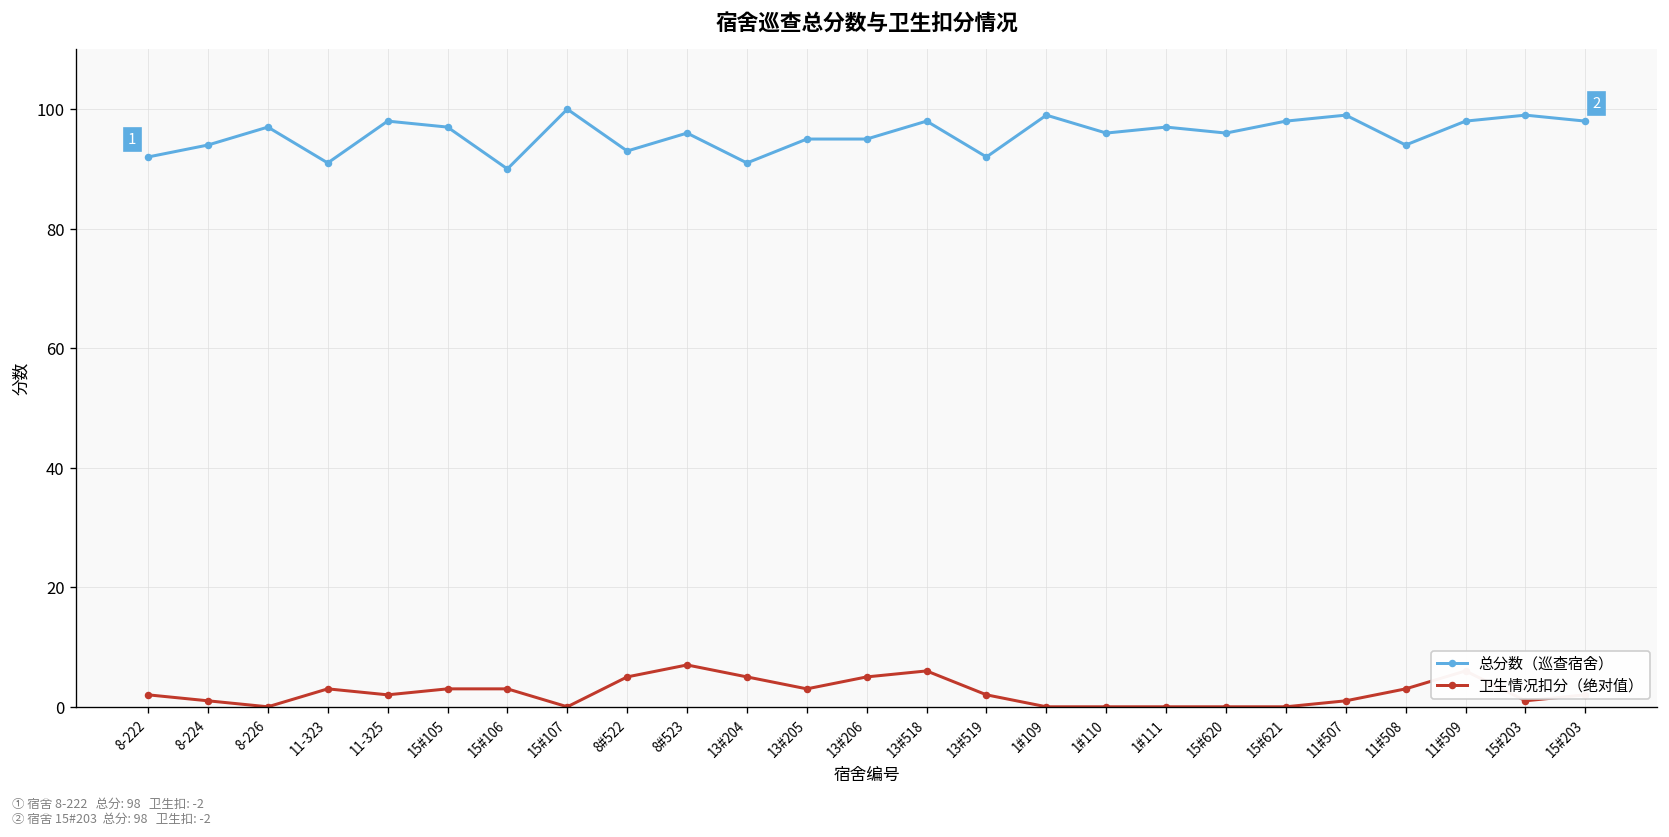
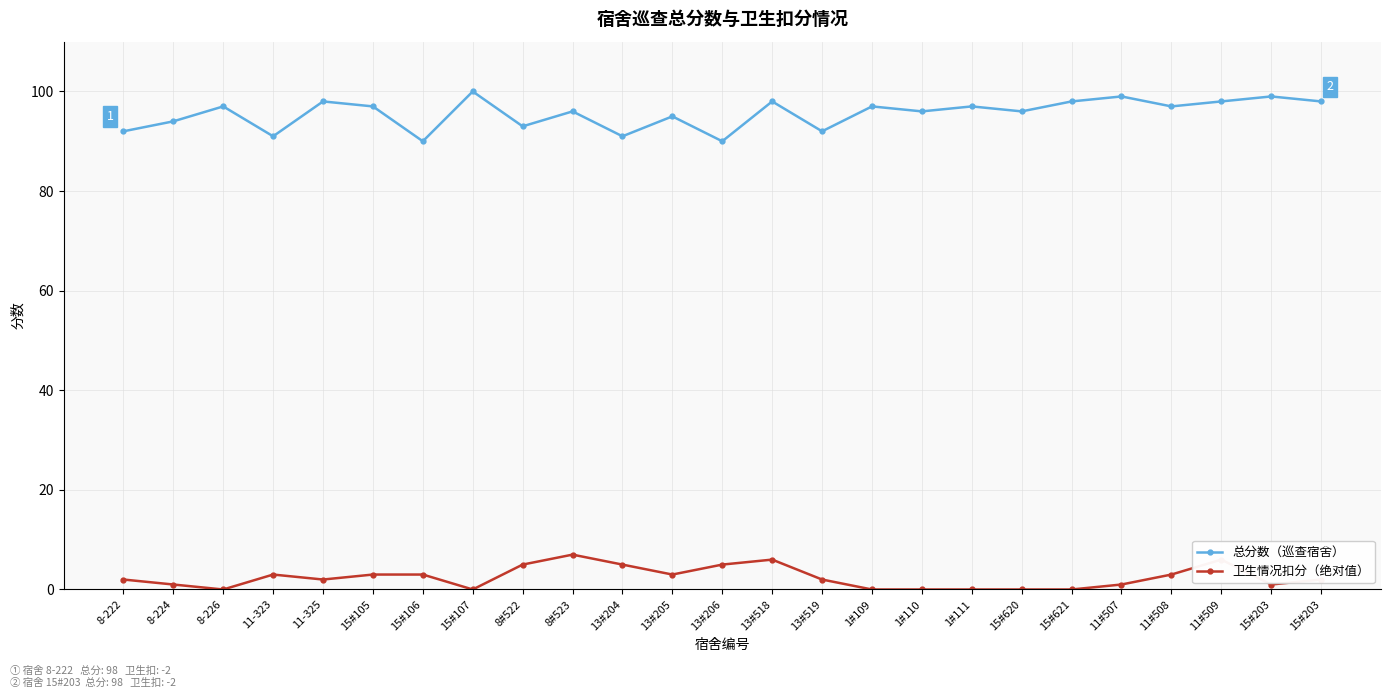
总分数（巡查宿舍）, 13#206: 95 -> 90
总分数（巡查宿舍）, 1#109: 99 -> 97
总分数（巡查宿舍）, 11#508: 94 -> 97
